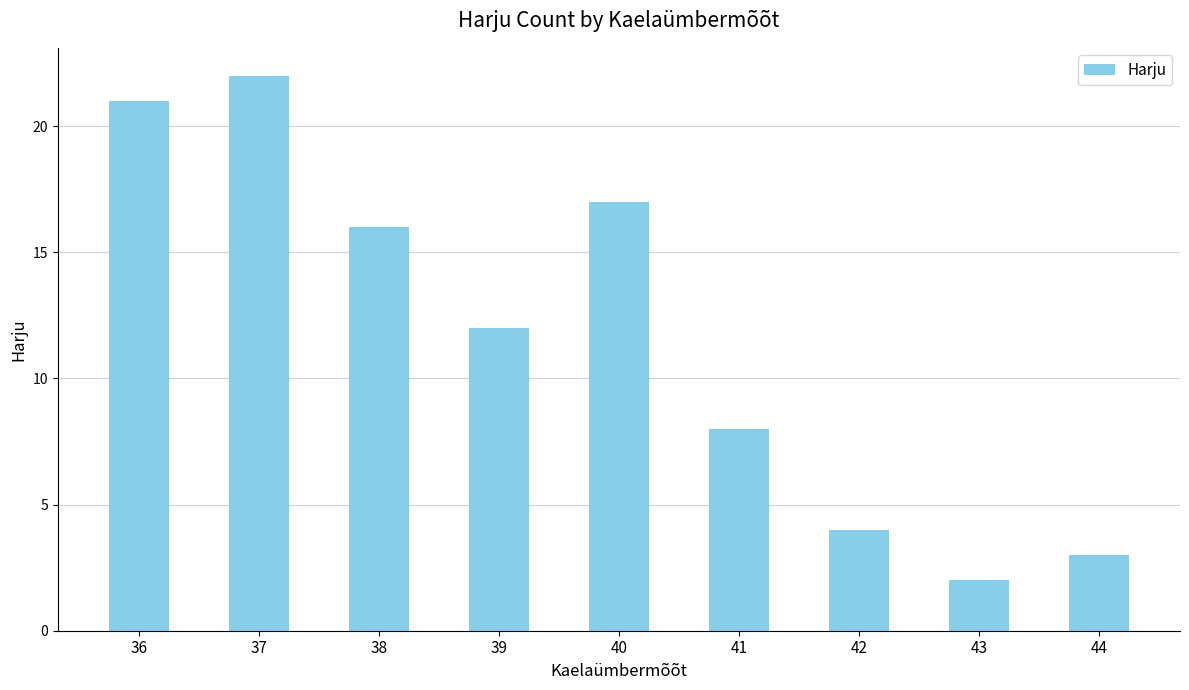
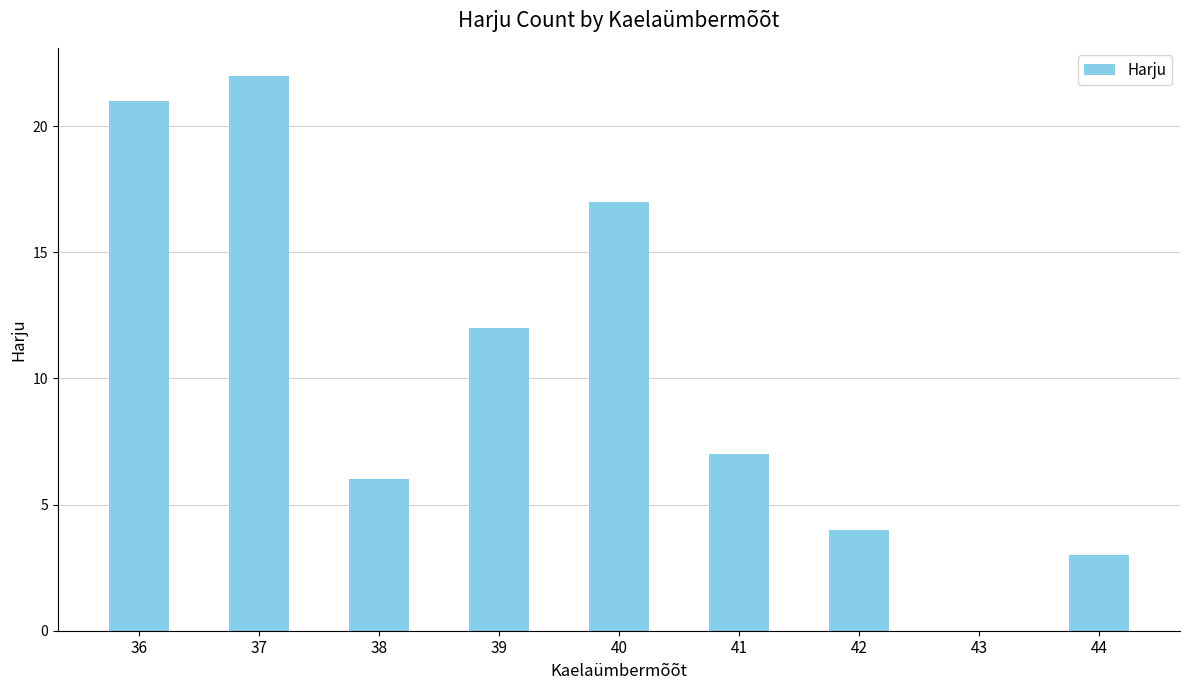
38: 16 -> 6
41: 8 -> 7
43: 2 -> 0
